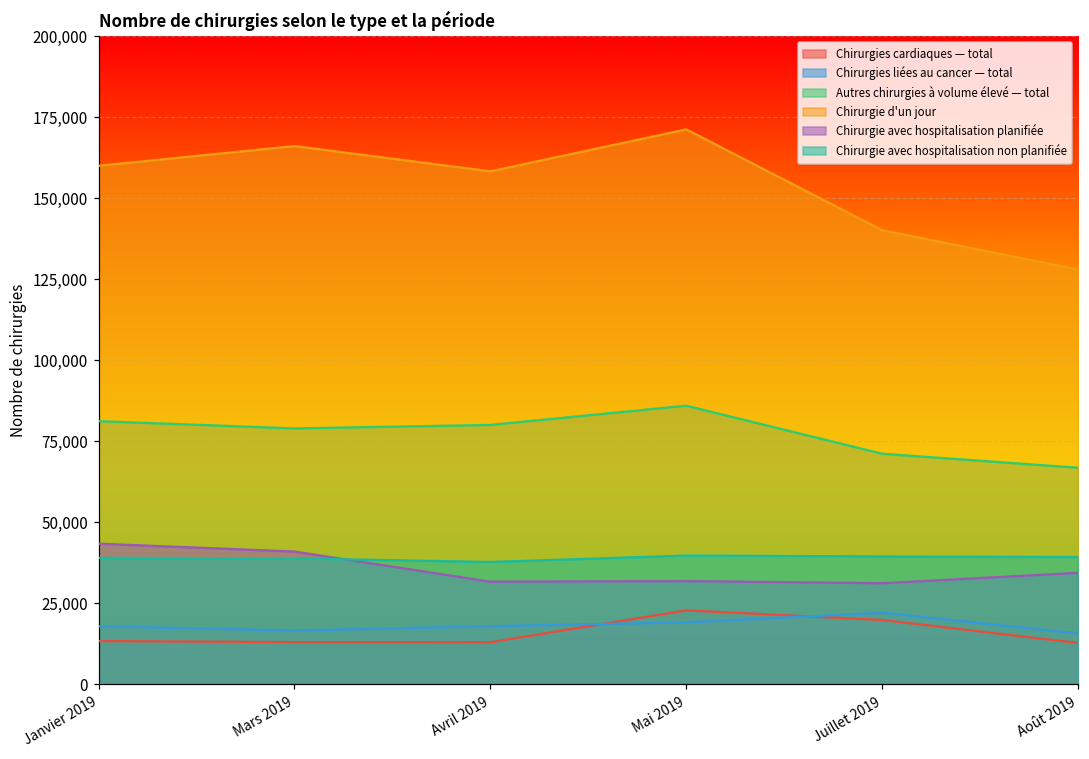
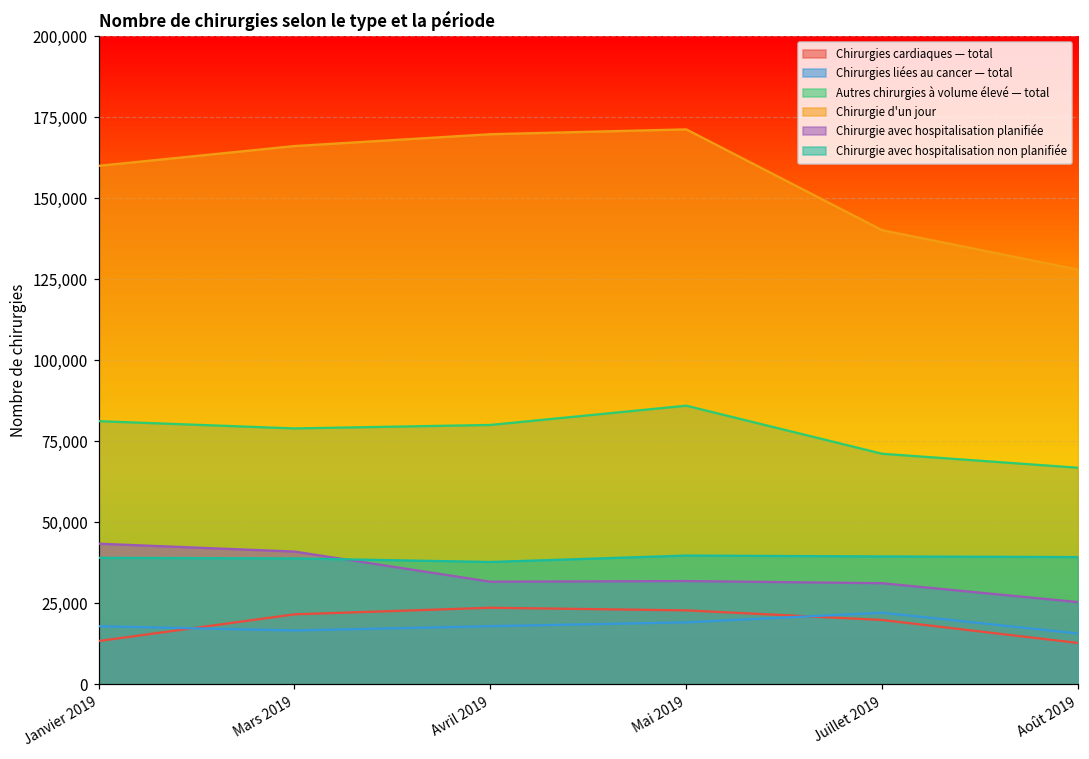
Chirurgies cardiaques — total, Mars 2019: 13,000 -> 22,000
Chirurgies cardiaques — total, Avril 2019: 13,000 -> 24,000
Chirurgie d'un jour, Avril 2019: 158,000 -> 170,000
Chirurgie avec hospitalisation planifiée, Août 2019: 34,000 -> 25,000
